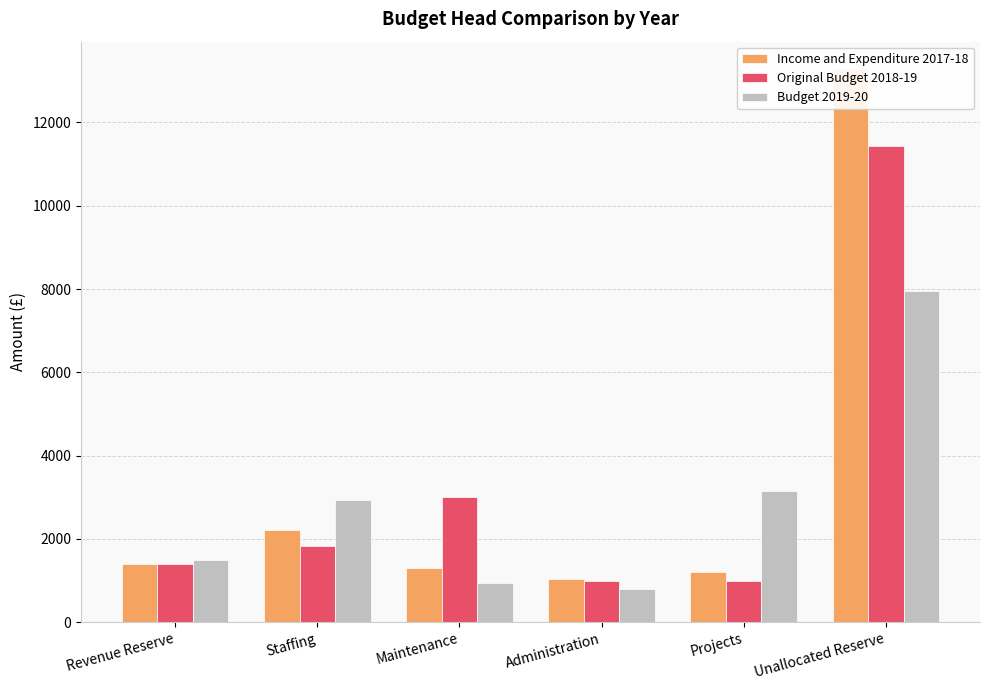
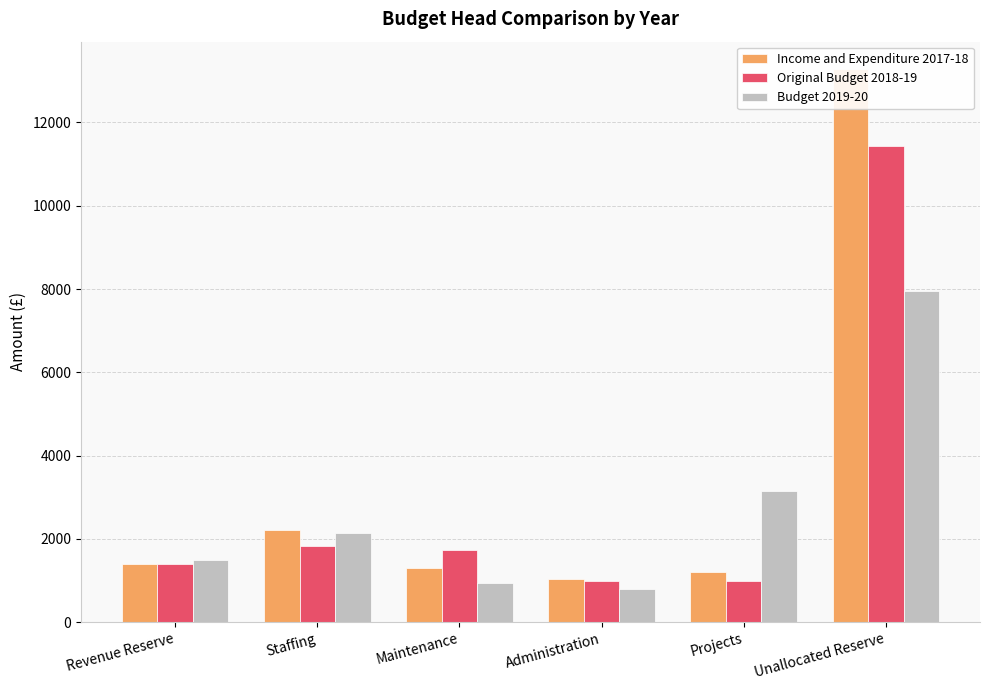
Budget 2019-20, Staffing: 2900 -> 2100
Original Budget 2018-19, Maintenance: 3000 -> 1700
